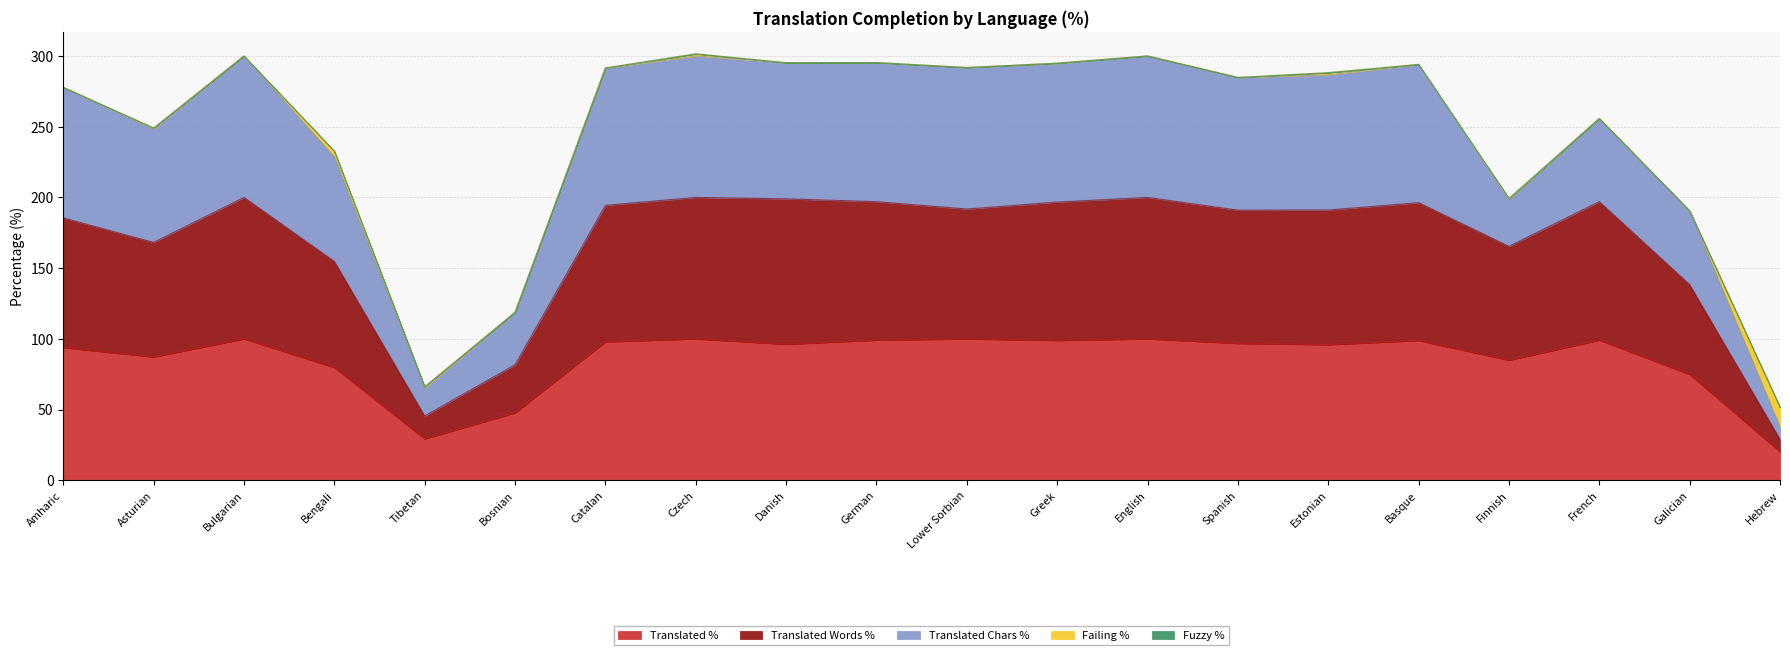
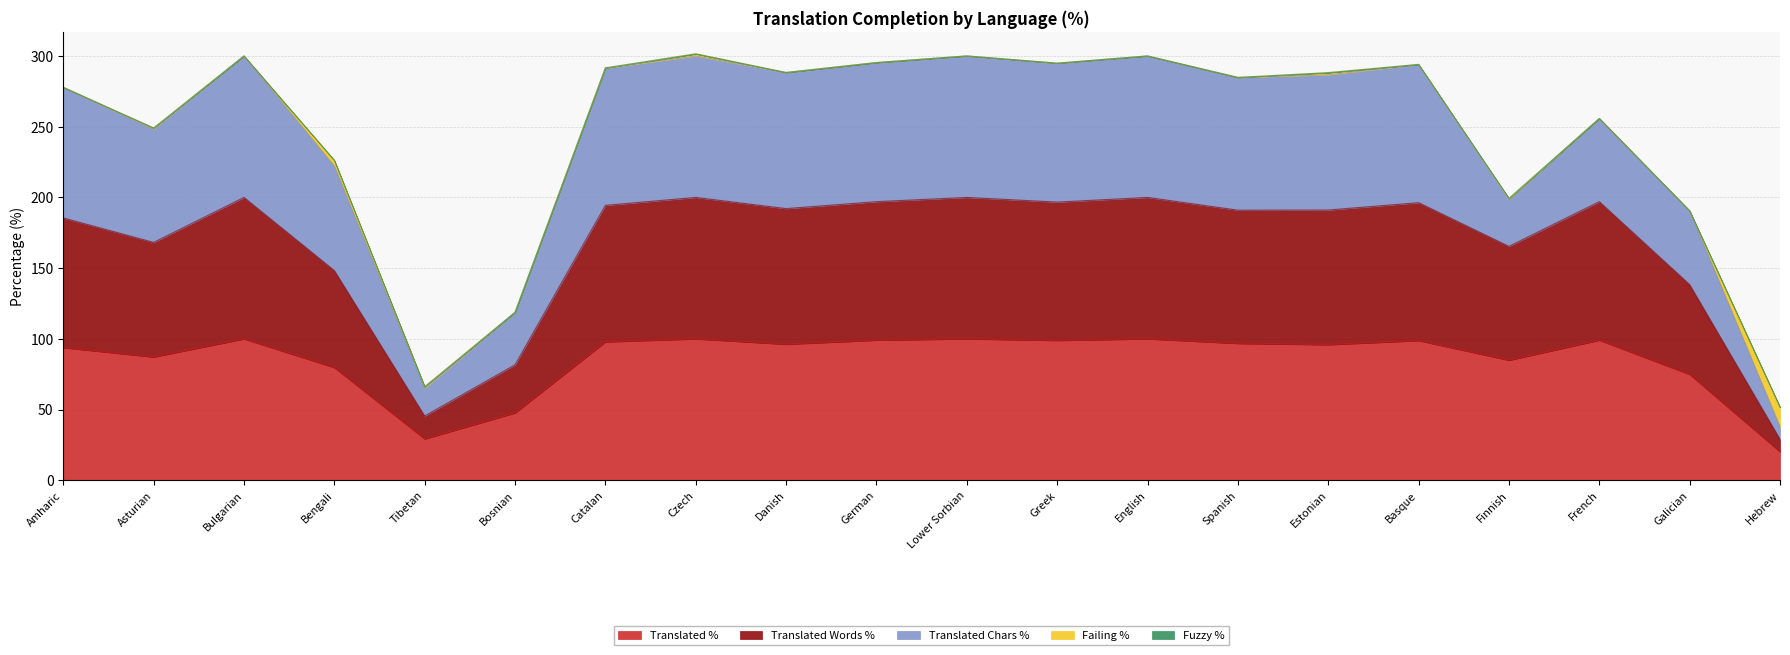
Translated Words %, Bengali: 75 -> 69
Translated Words %, Danish: 103 -> 96
Translated Words %, Lower Sorbian: 92 -> 100
